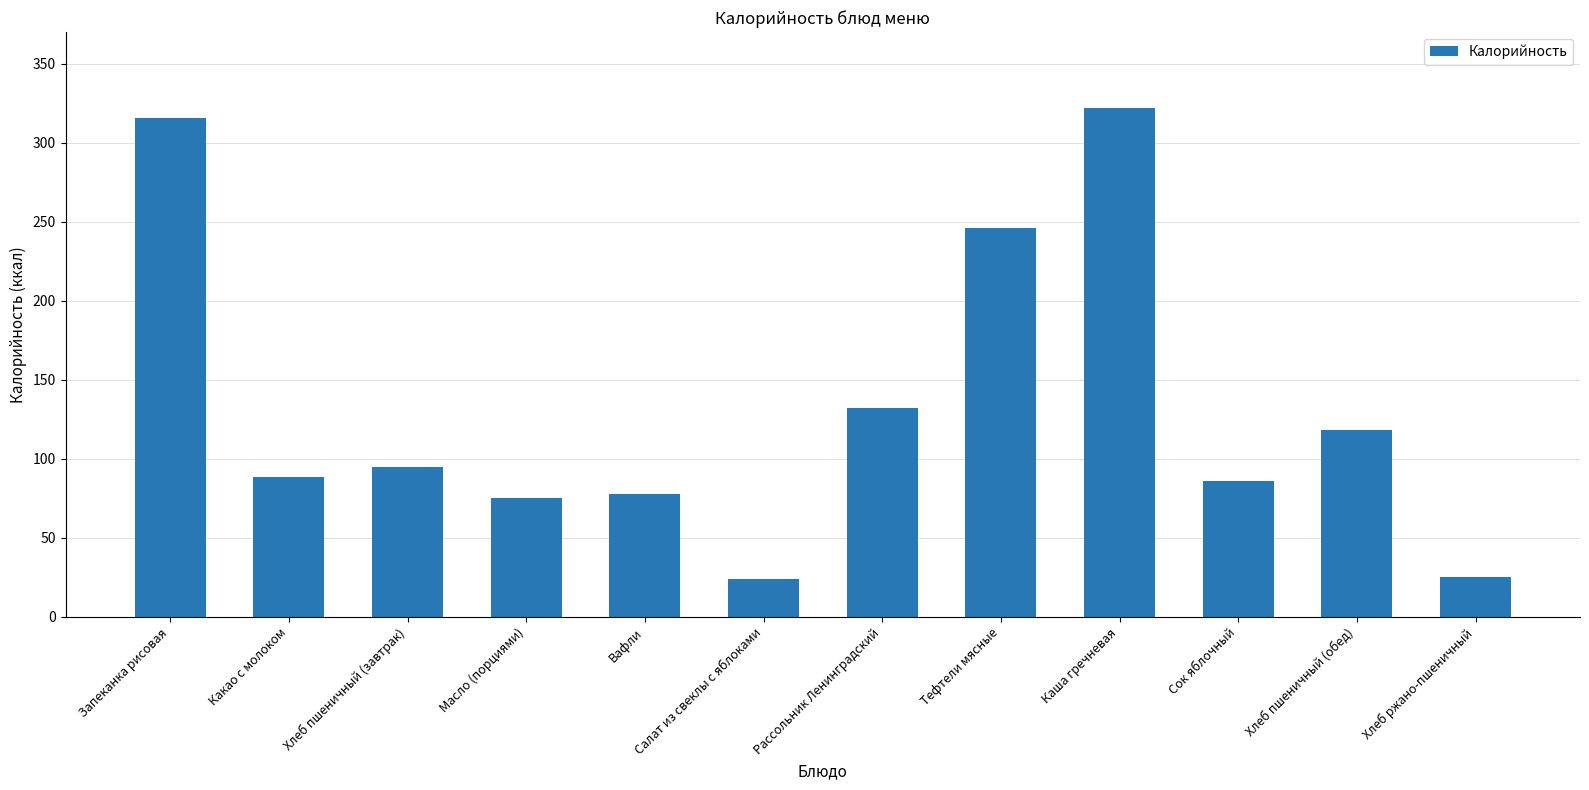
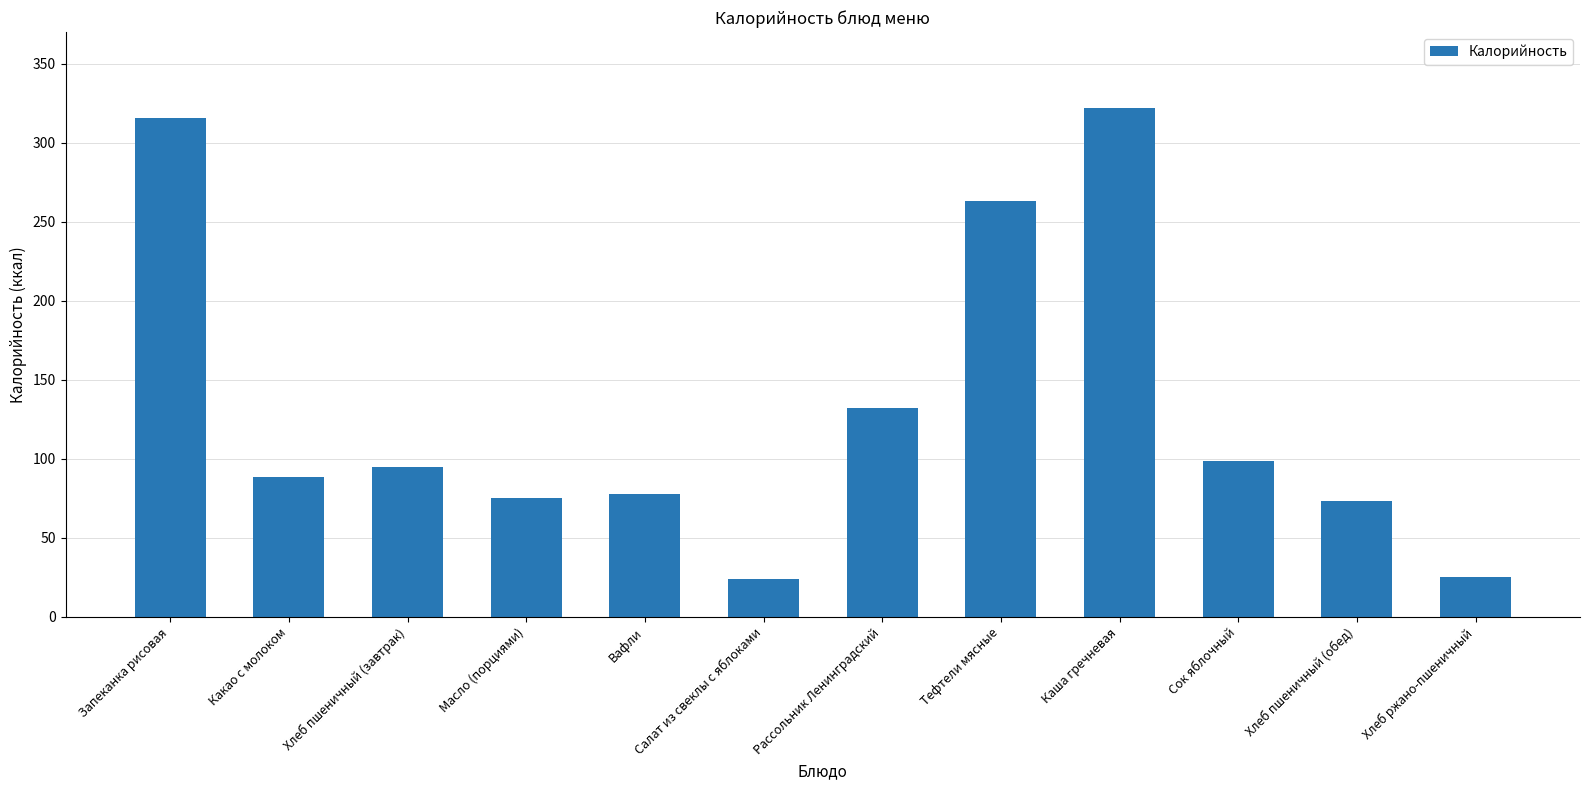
Тефтели мясные: 246 -> 263
Сок яблочный: 86 -> 98
Хлеб пшеничный (обед): 118 -> 74
